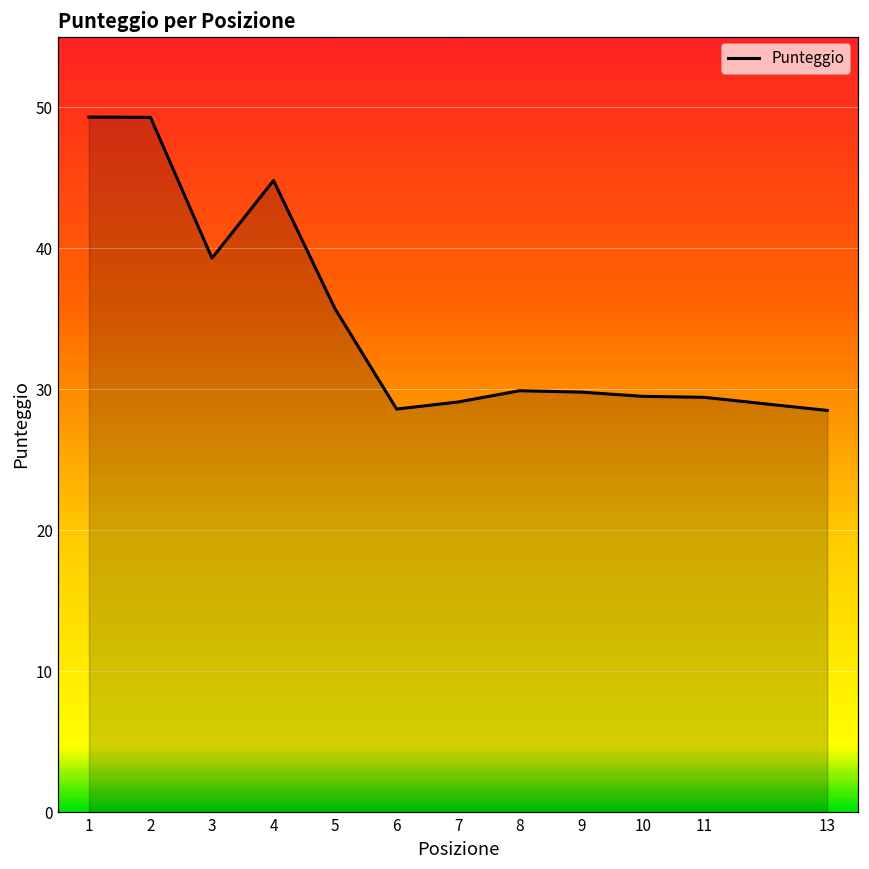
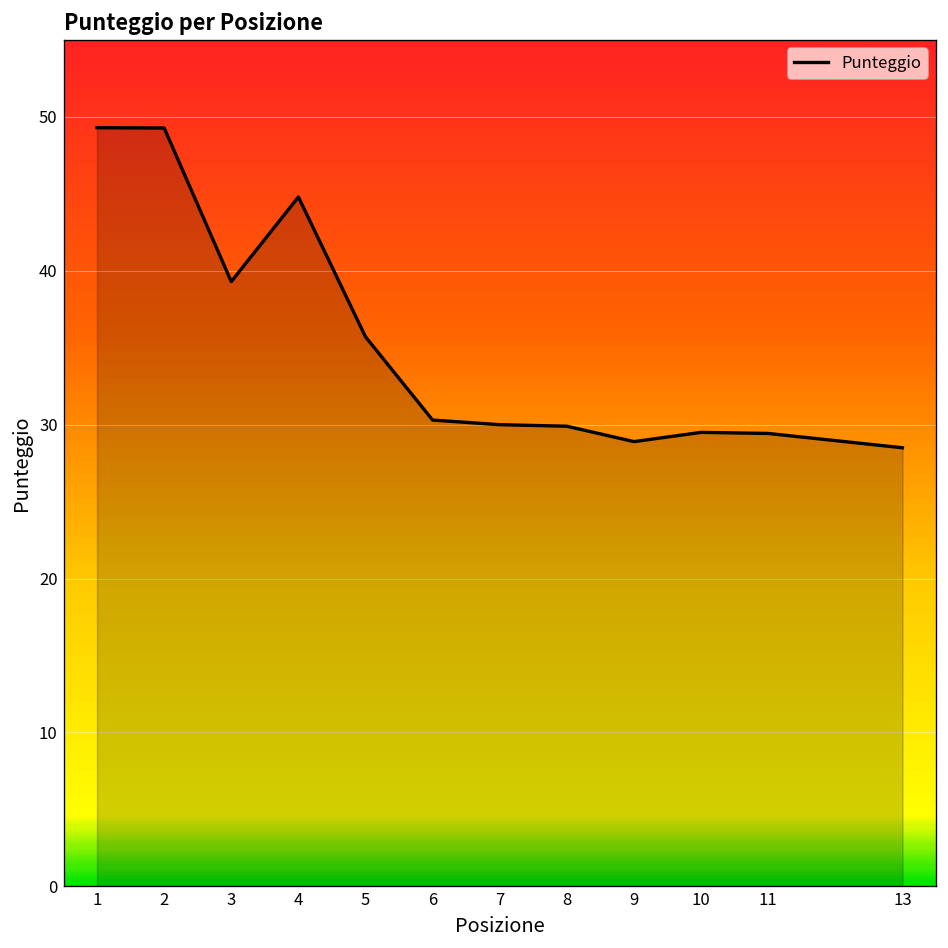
6: 28.6 -> 30.3
7: 29.1 -> 30.0
9: 29.8 -> 28.9
